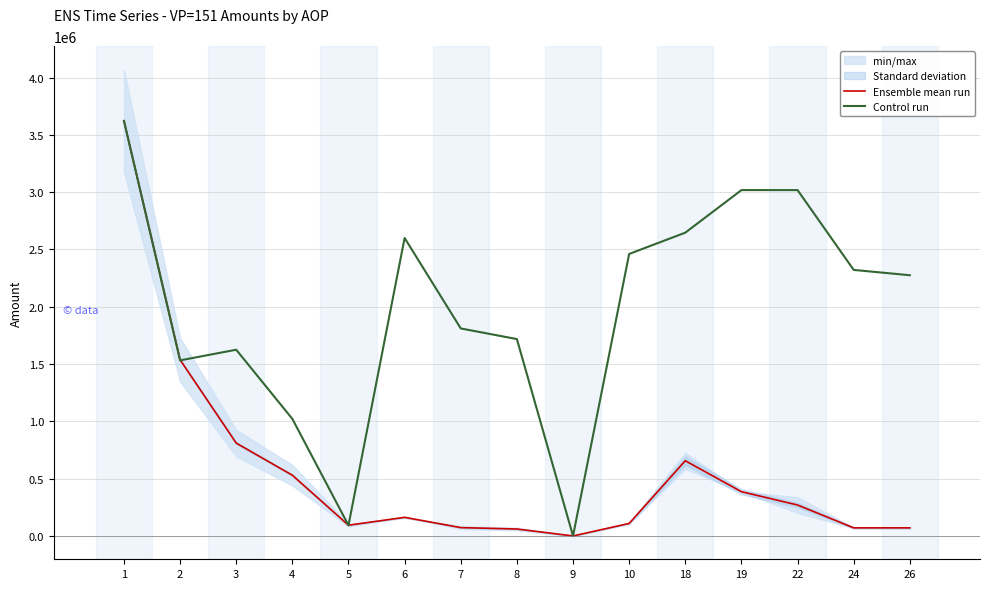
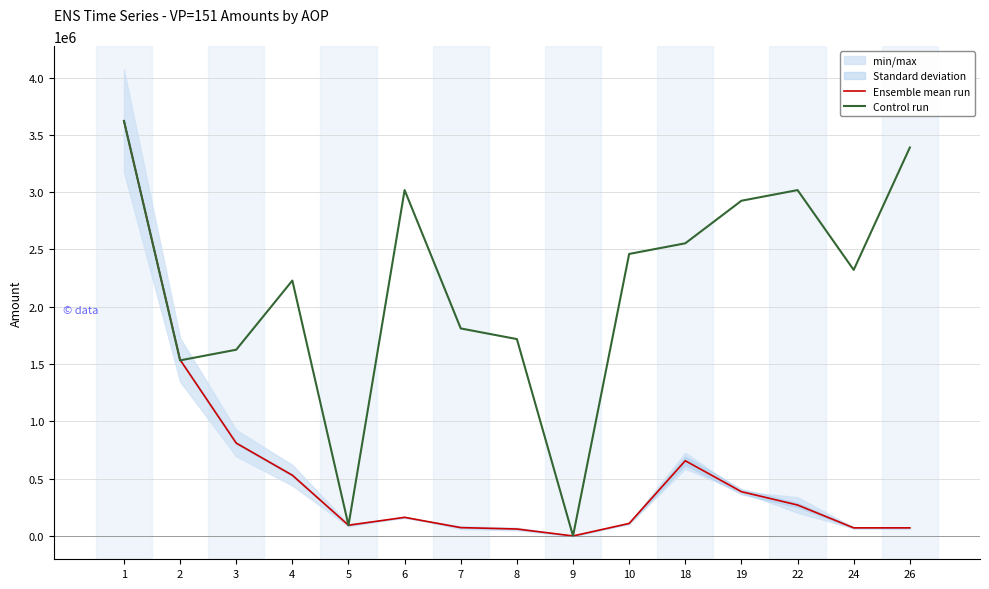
Control run, 4: 1020000 -> 2230000
Control run, 6: 2600000 -> 3020000
Control run, 18: 2650000 -> 2550000
Control run, 19: 3020000 -> 2930000
Control run, 26: 2280000 -> 3390000
